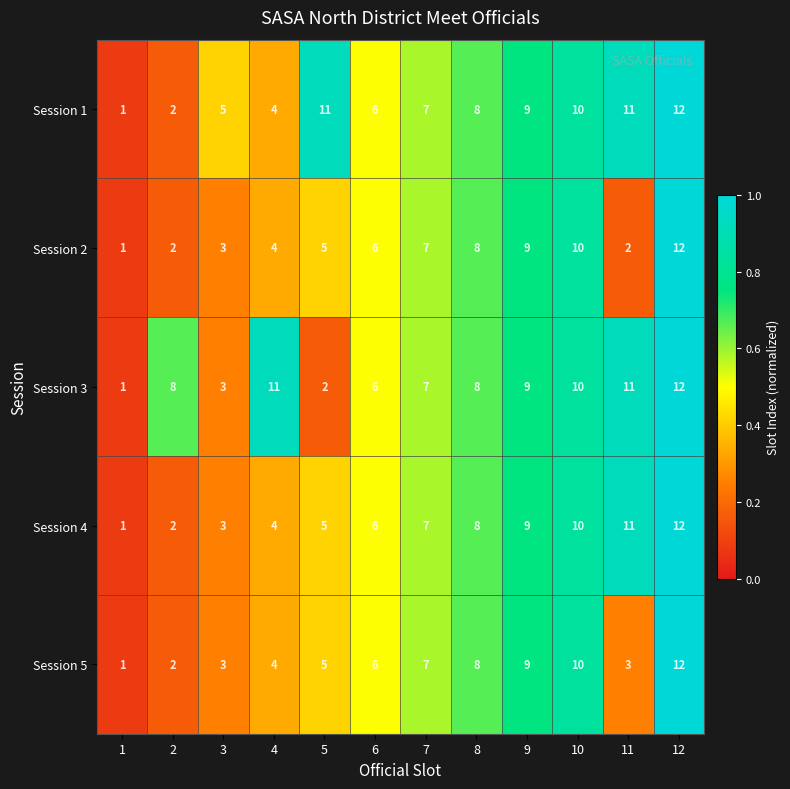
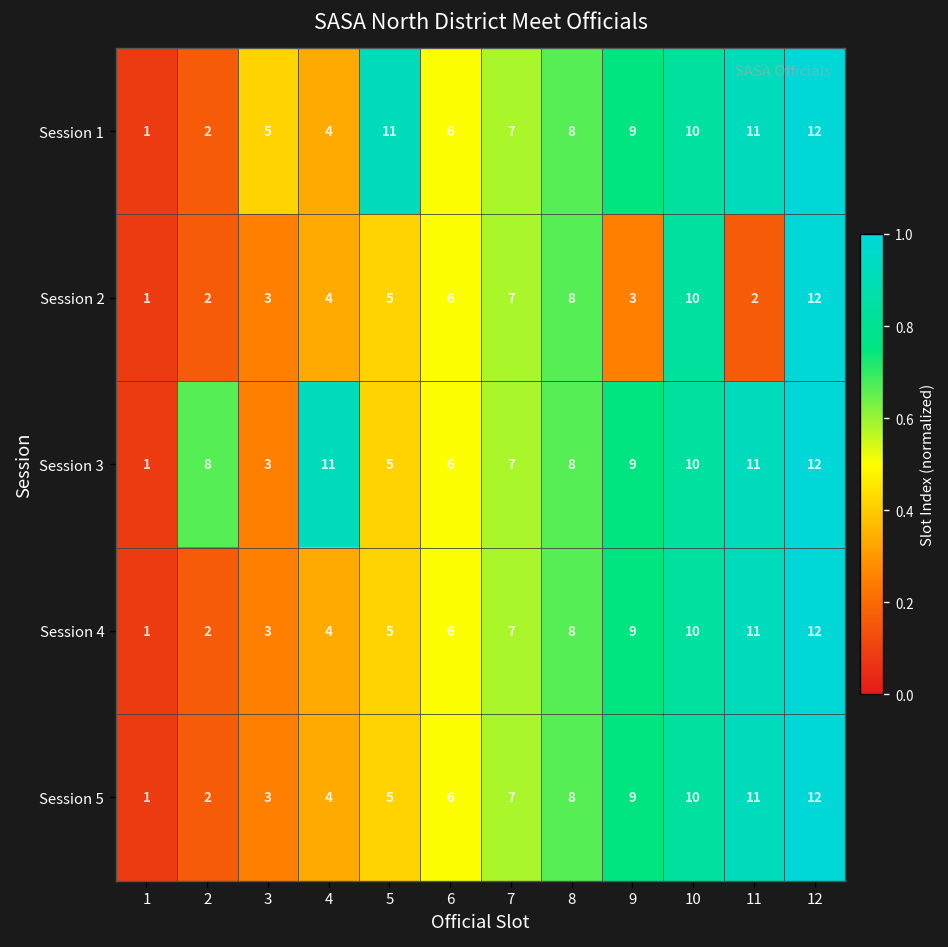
Session 2, 9: 9 -> 3
Session 3, 5: 2 -> 5
Session 5, 11: 3 -> 11
